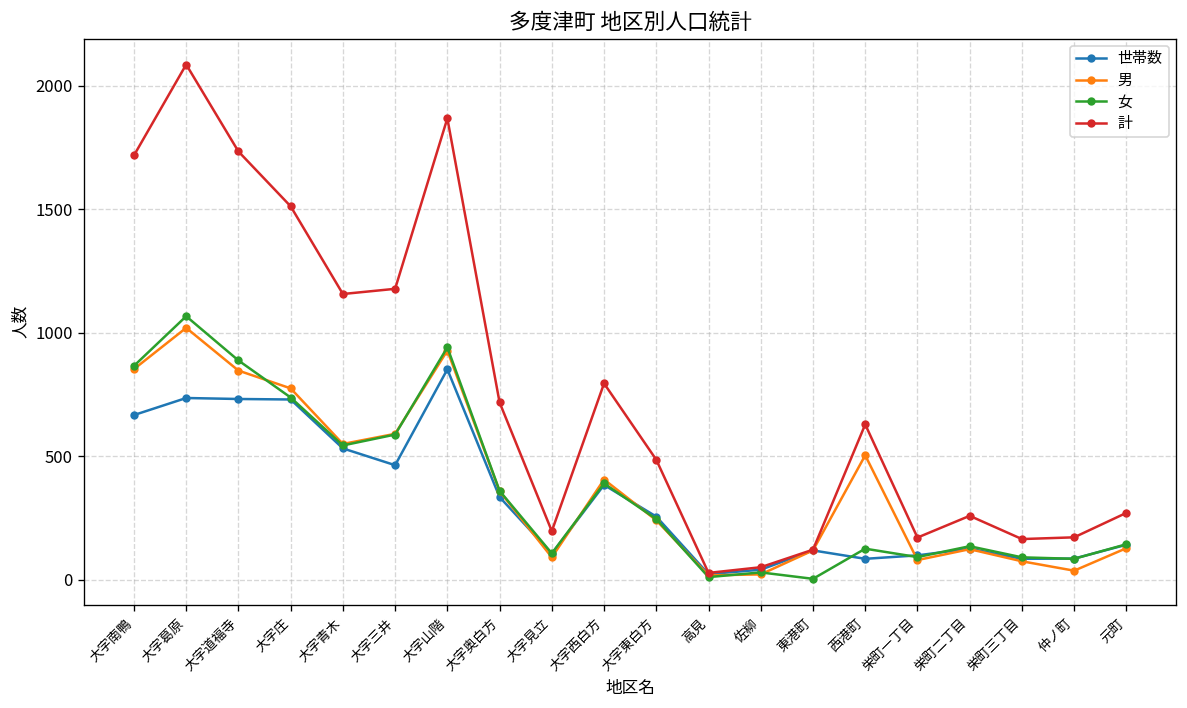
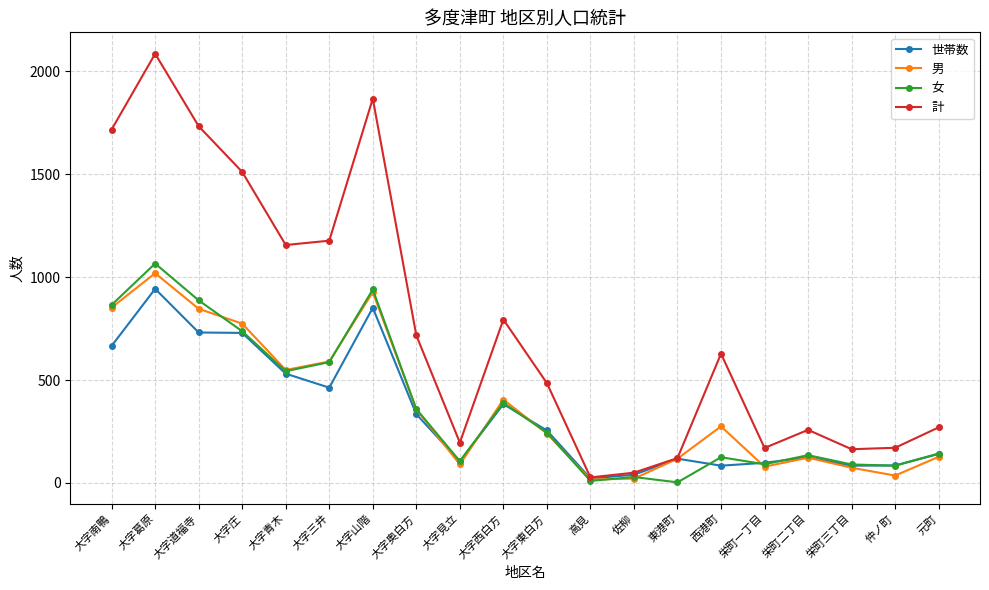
世帯数, 大字葛原: 740 -> 940
男, 西港町: 500 -> 280
